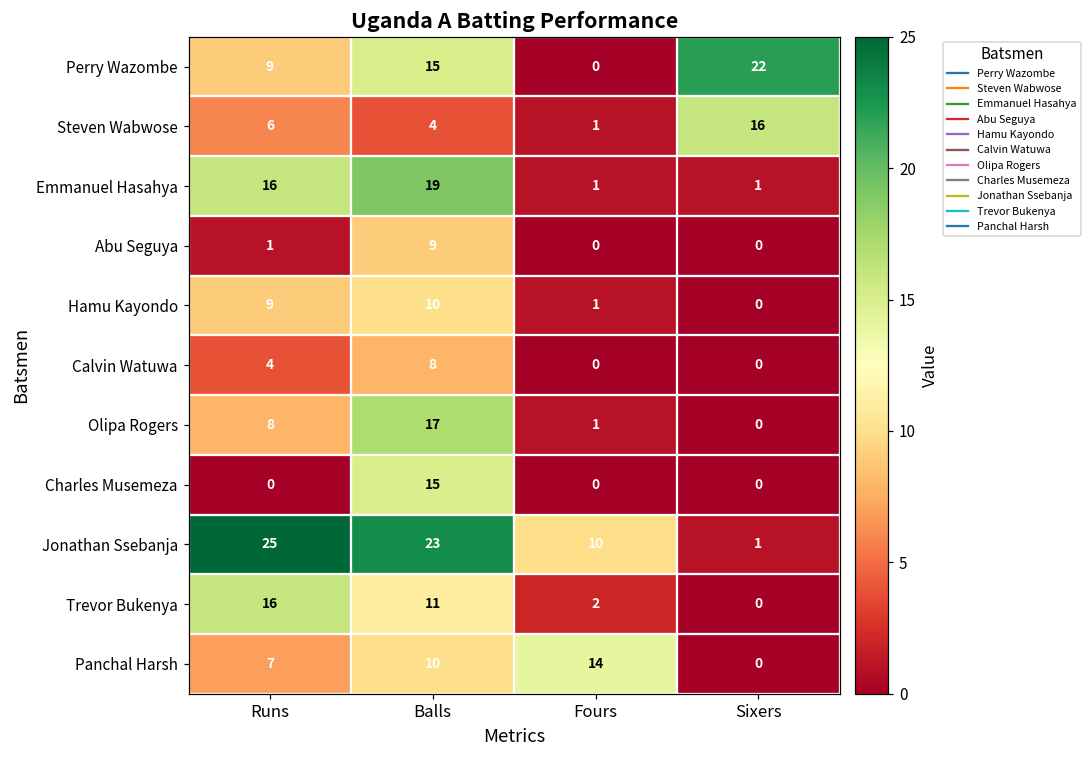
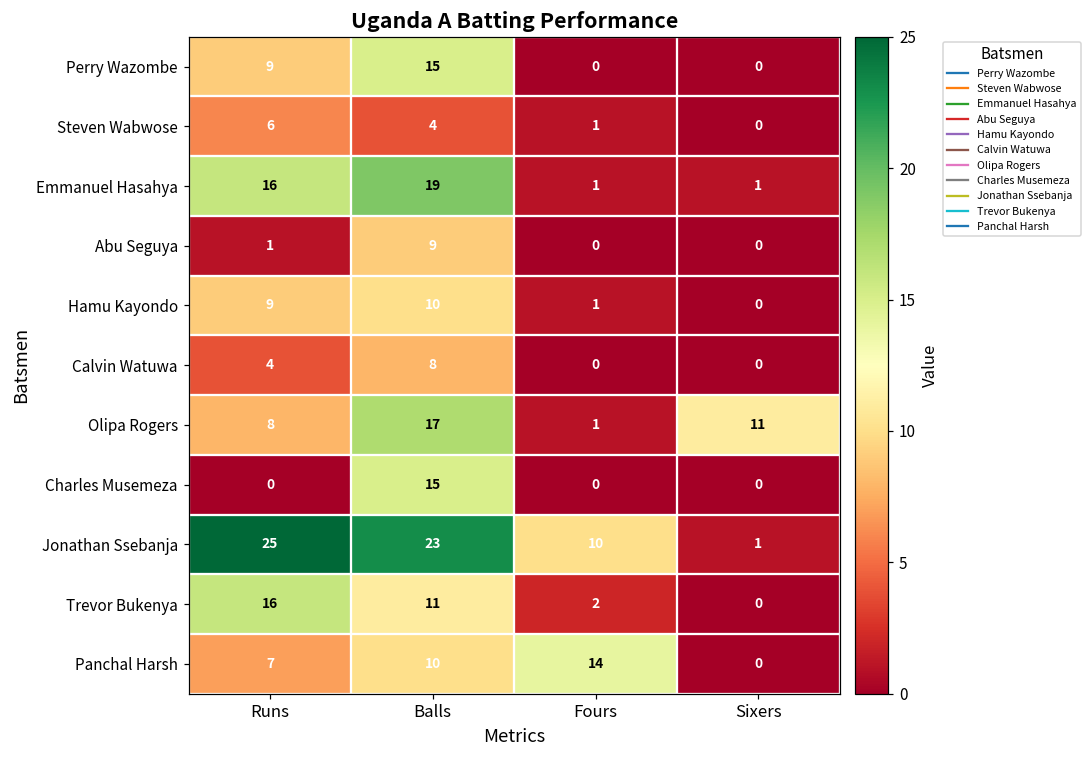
Perry Wazombe, Sixers: 22 -> 0
Steven Wabwose, Sixers: 16 -> 0
Olipa Rogers, Sixers: 0 -> 11
